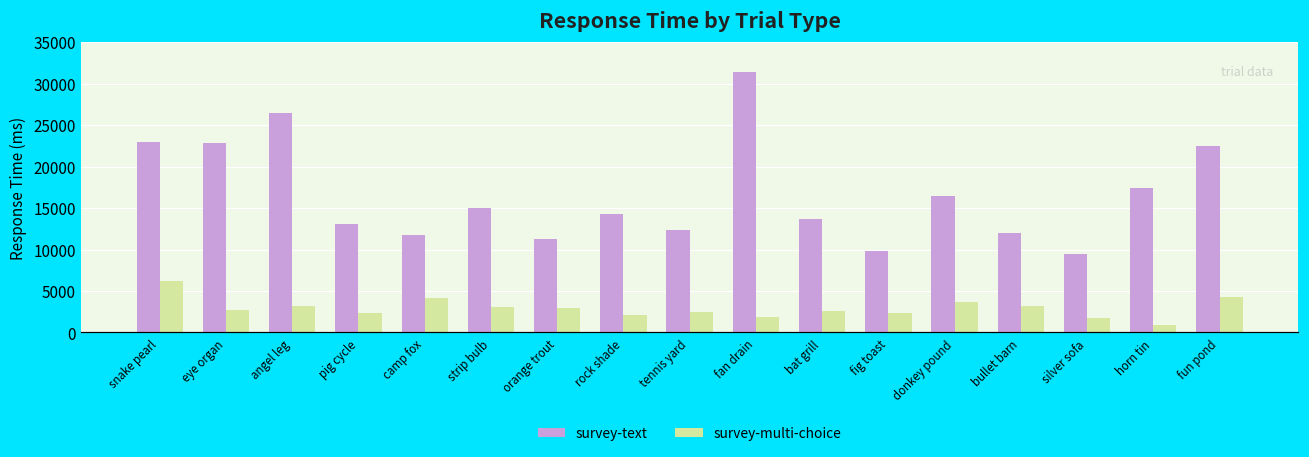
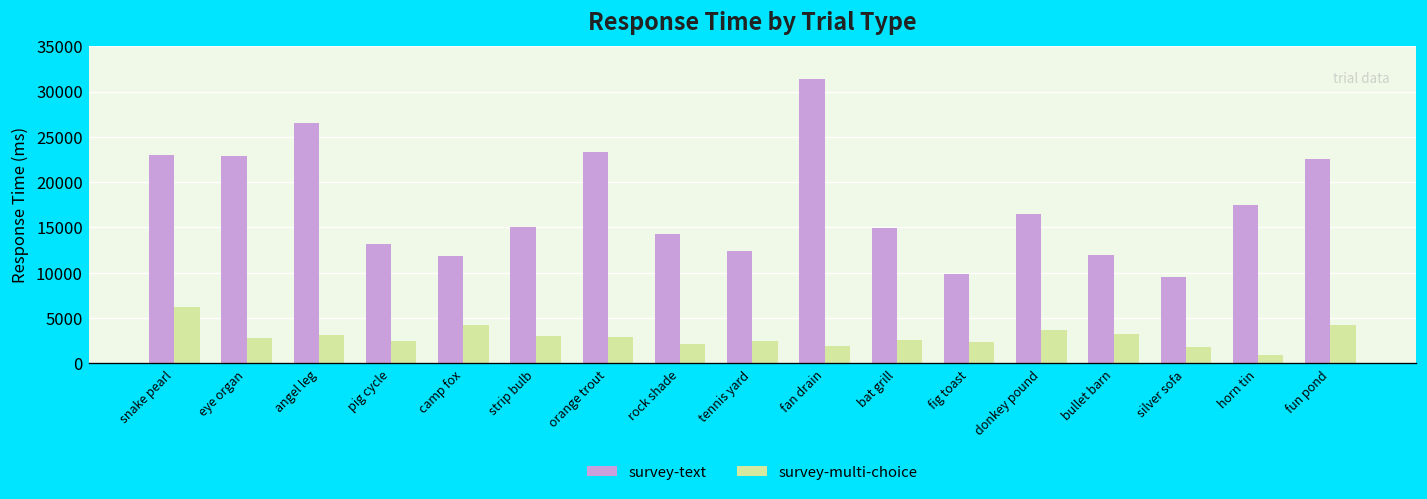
survey-text, orange trout: 11000 -> 23000
survey-text, bat grill: 14000 -> 15000
